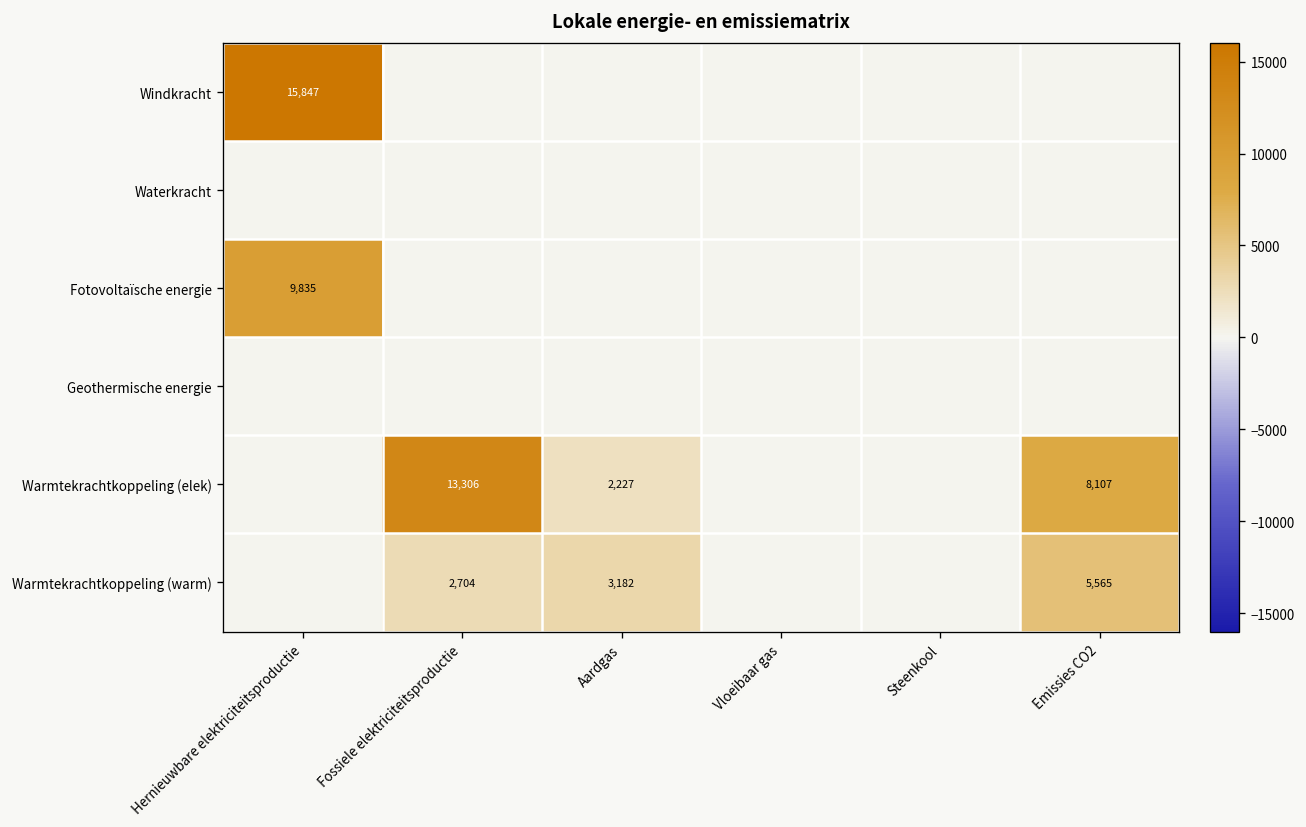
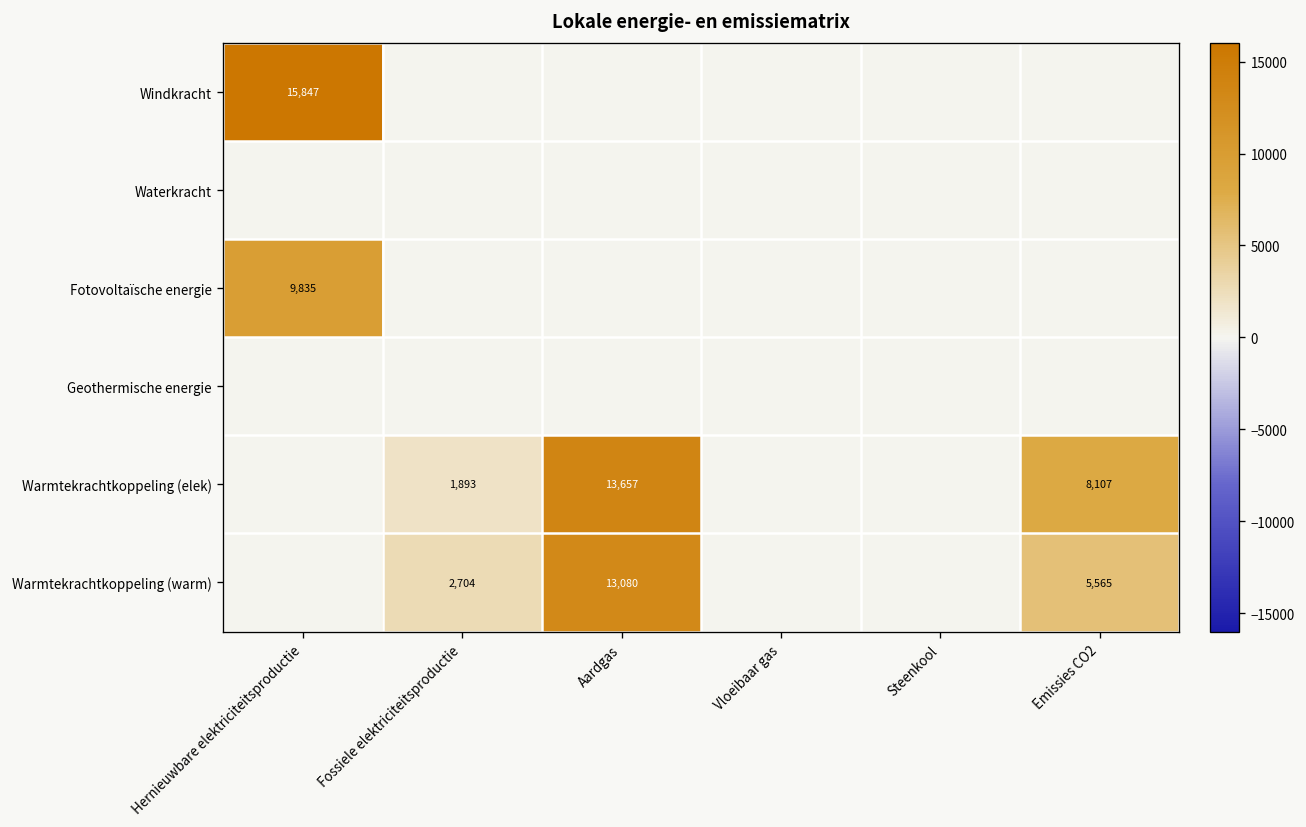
Warmtekrachtkoppeling (elek), Fossiele elektriciteitsproductie: 13,306 -> 1,893
Warmtekrachtkoppeling (elek), Aardgas: 2,227 -> 13,657
Warmtekrachtkoppeling (warm), Aardgas: 3,182 -> 13,080
